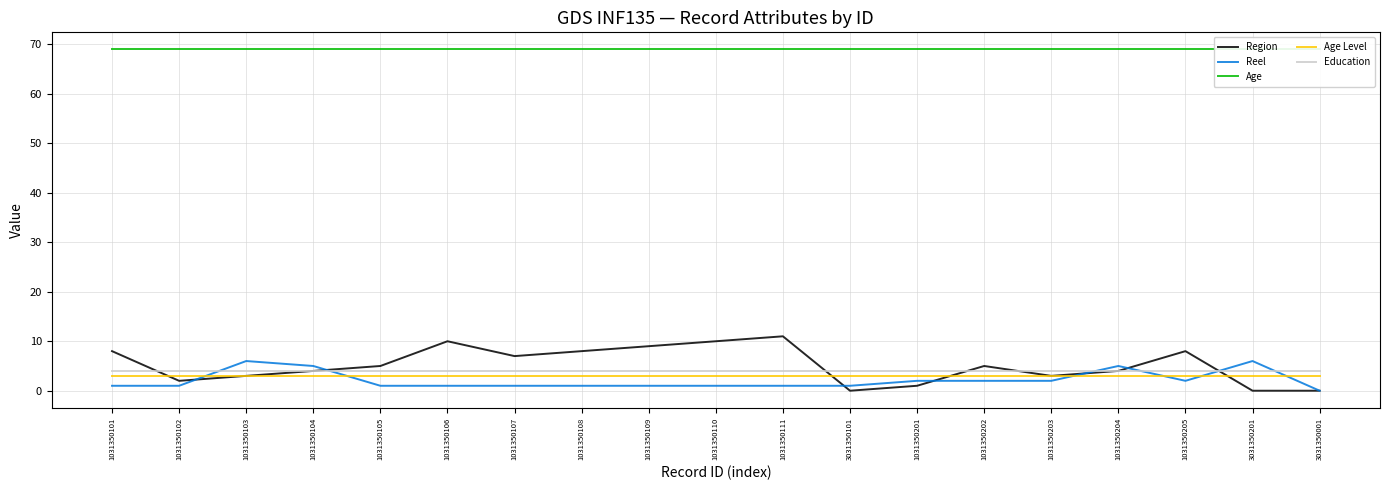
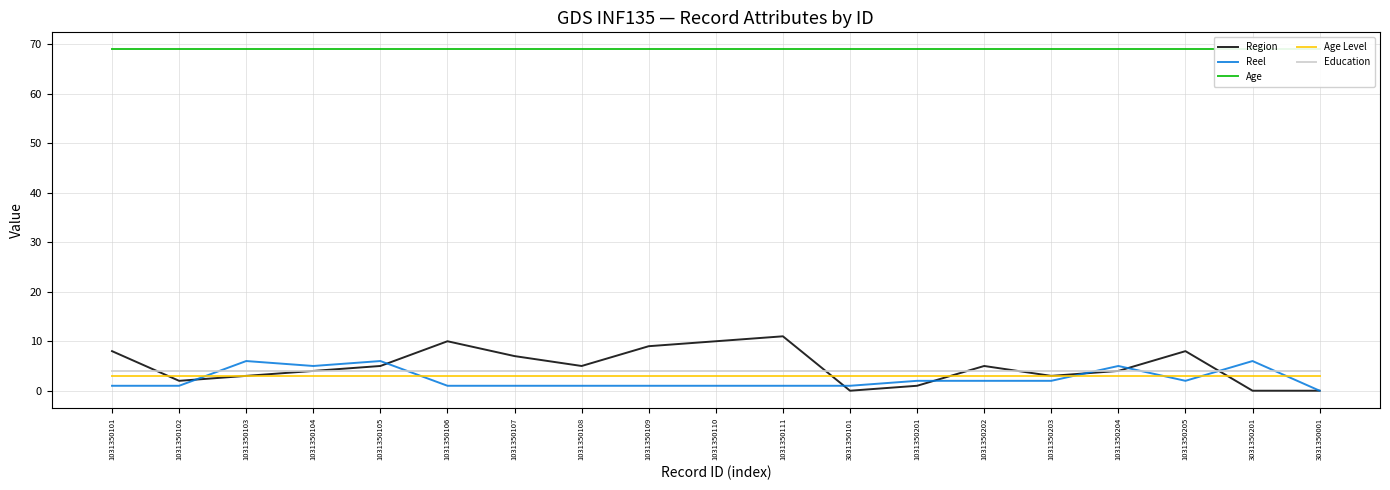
Reel, 1031350105: 1 -> 6
Region, 1031350108: 8 -> 5
